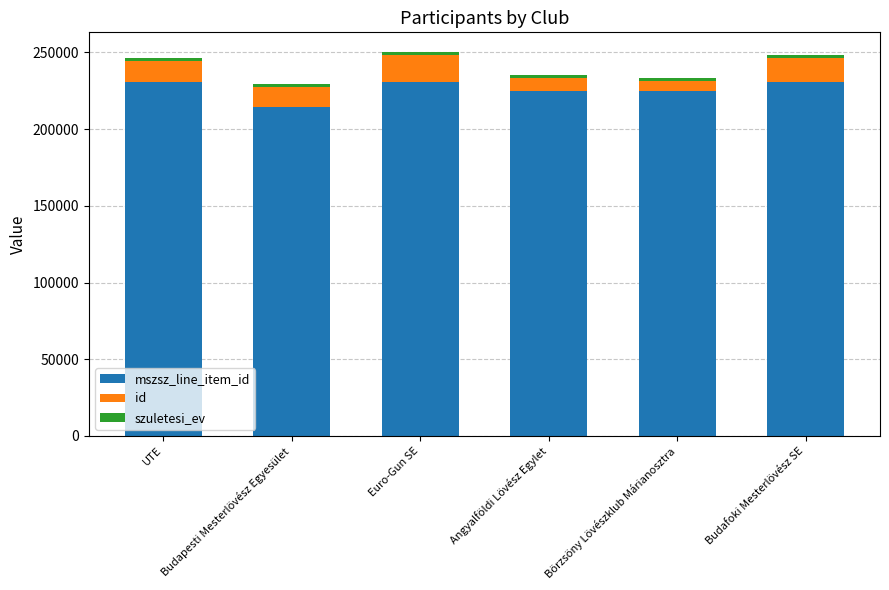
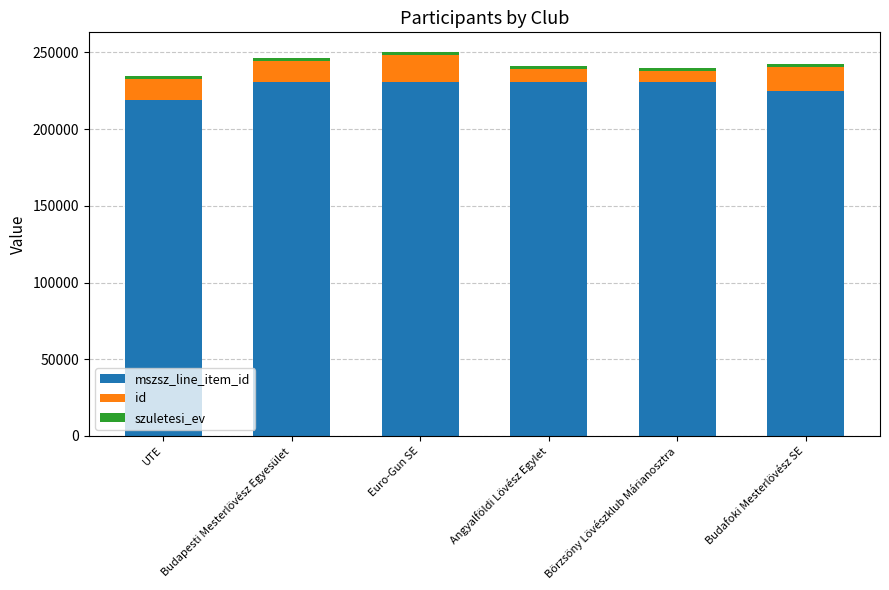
mszsz_line_item_id, UTE: 231000 -> 219000
mszsz_line_item_id, Budapesti Mesterlövész Egyesület: 214000 -> 231000
mszsz_line_item_id, Angyalföldi Lövész Egylet: 225000 -> 231000
mszsz_line_item_id, Börzsöny Lövészklub Márianosztra: 225000 -> 231000
mszsz_line_item_id, Budafoki Mesterlövész SE: 231000 -> 225000
